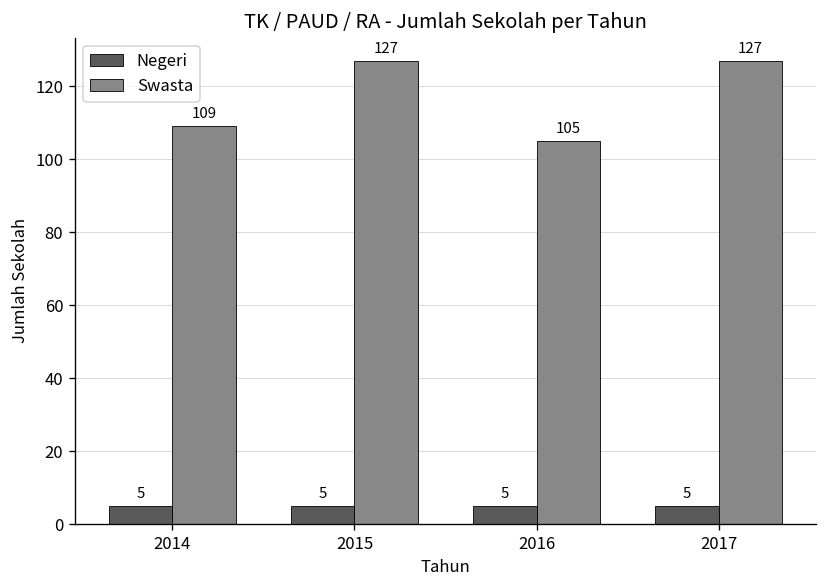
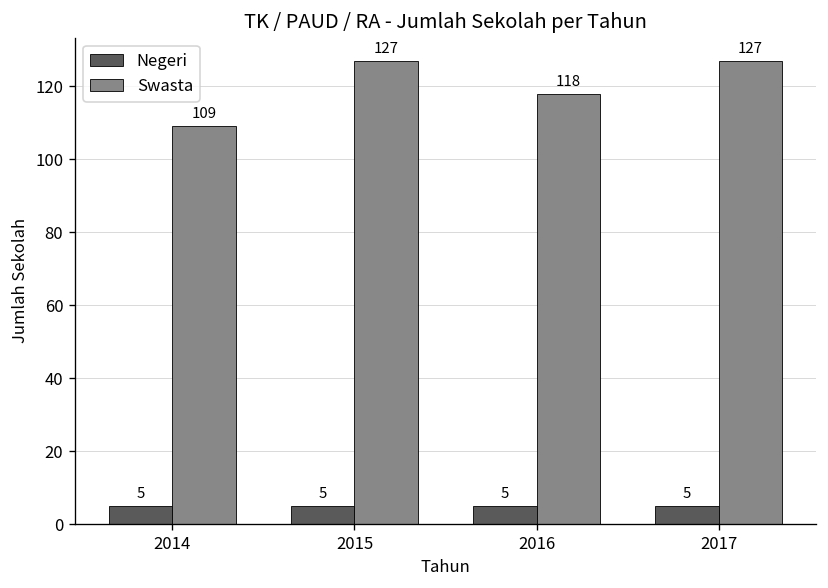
Swasta, 2016: 105 -> 118
